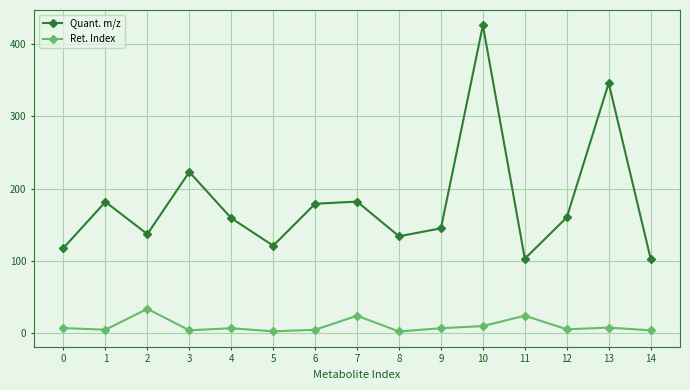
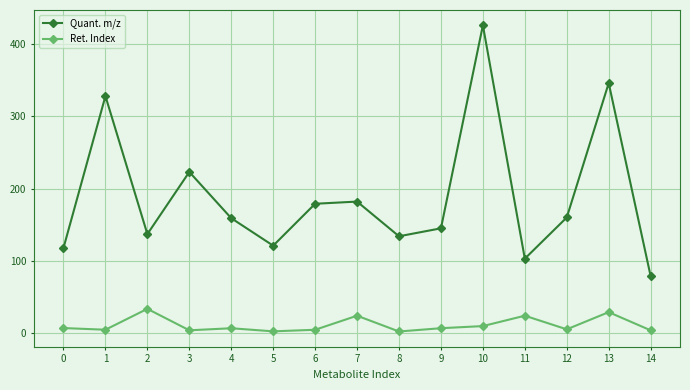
Quant. m/z, 1: 180 -> 330
Ret. Index, 13: 10 -> 30
Quant. m/z, 14: 100 -> 80
